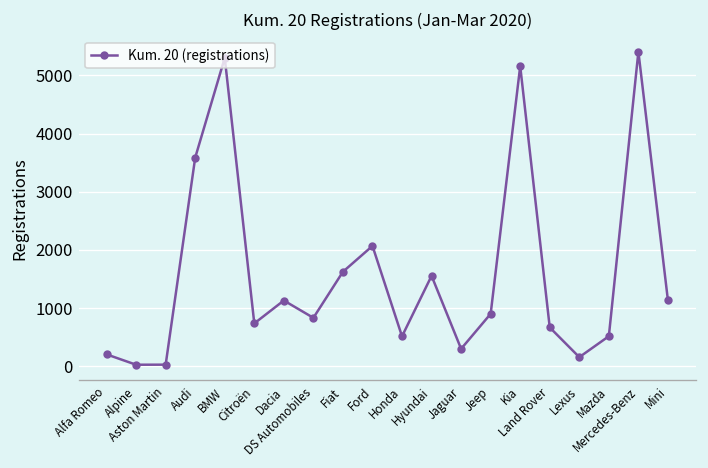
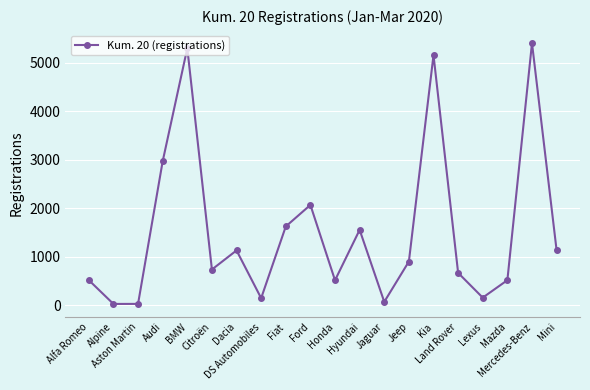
Alfa Romeo: 200 -> 500
Audi: 3600 -> 3000
DS Automobiles: 800 -> 100
Jaguar: 300 -> 100
